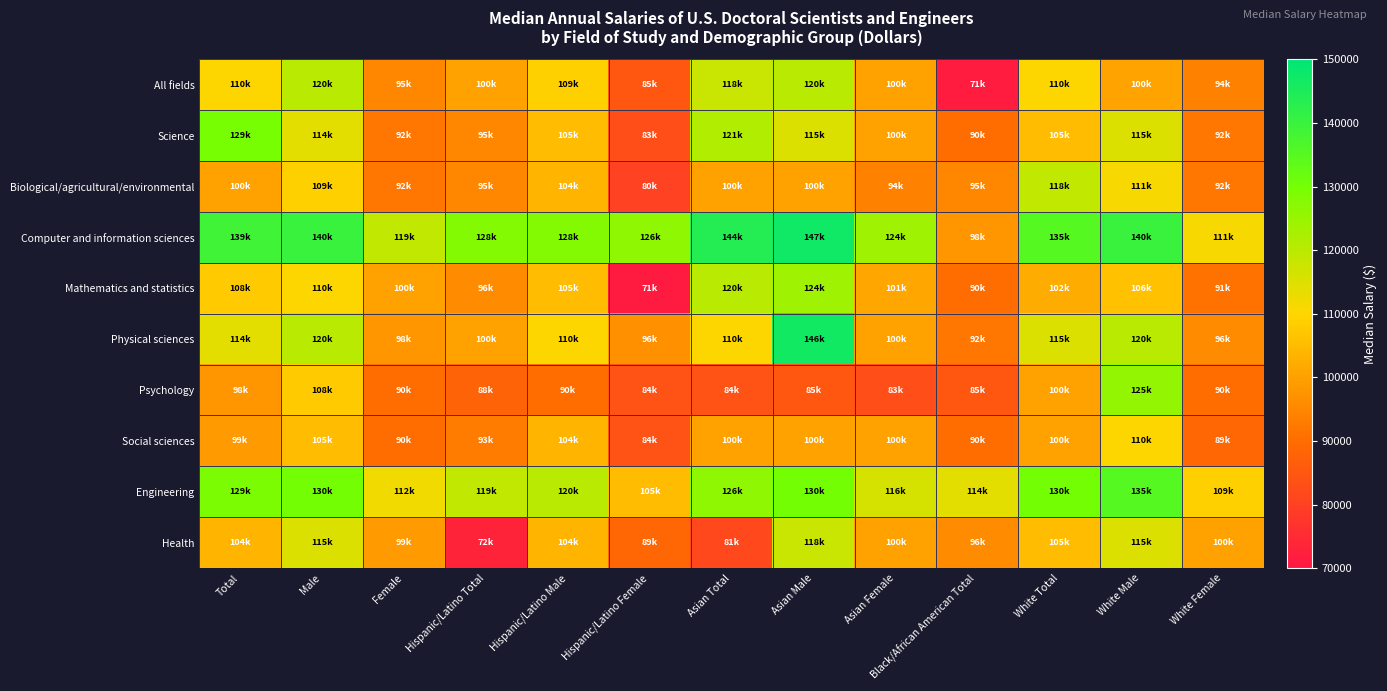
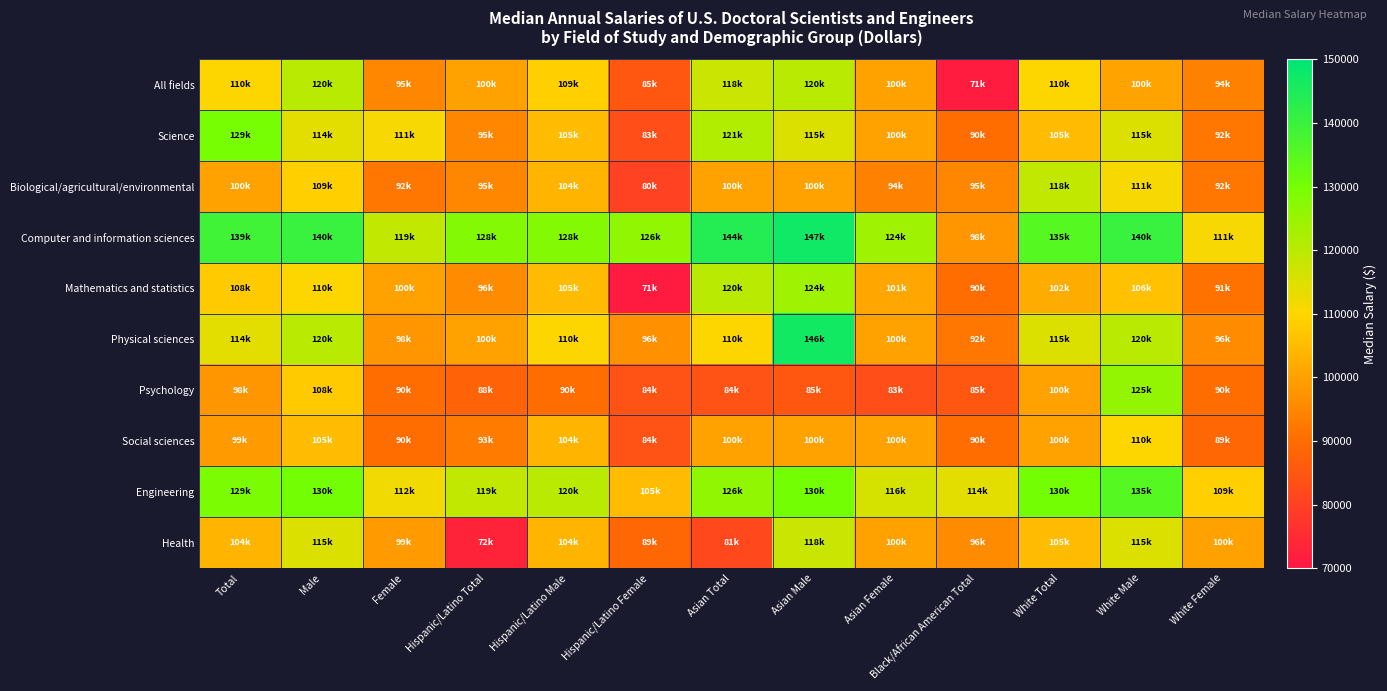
Science, Female: 92k -> 111k
